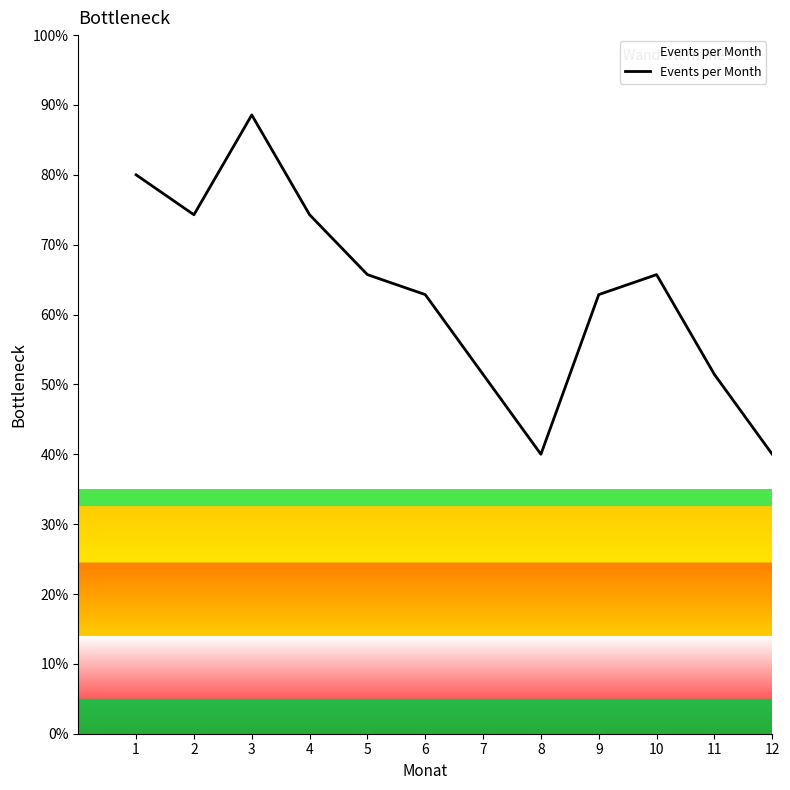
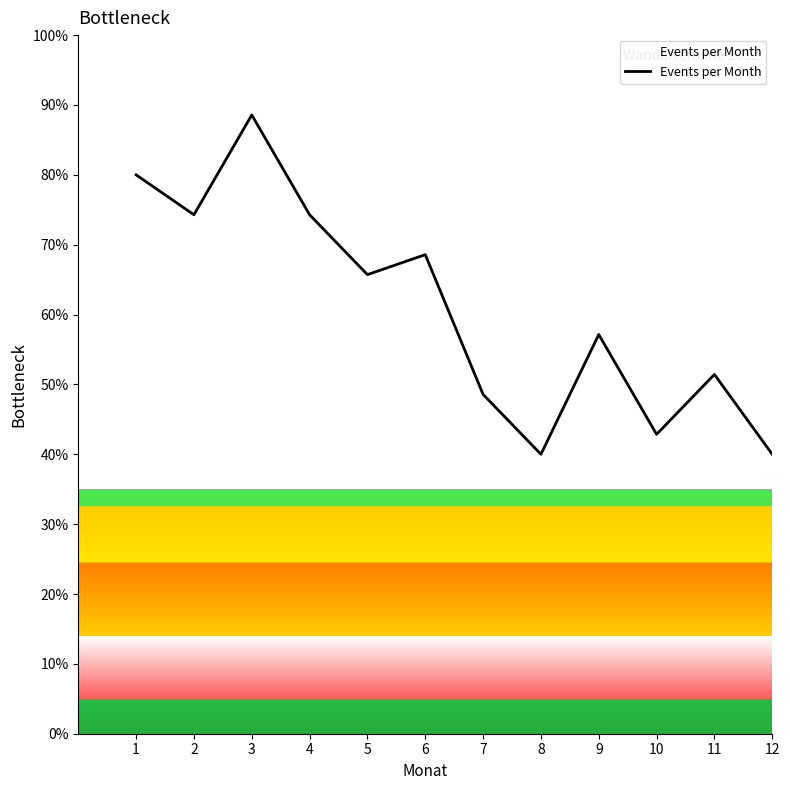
6: 63% -> 69%
7: 51% -> 49%
9: 63% -> 57%
10: 66% -> 43%
